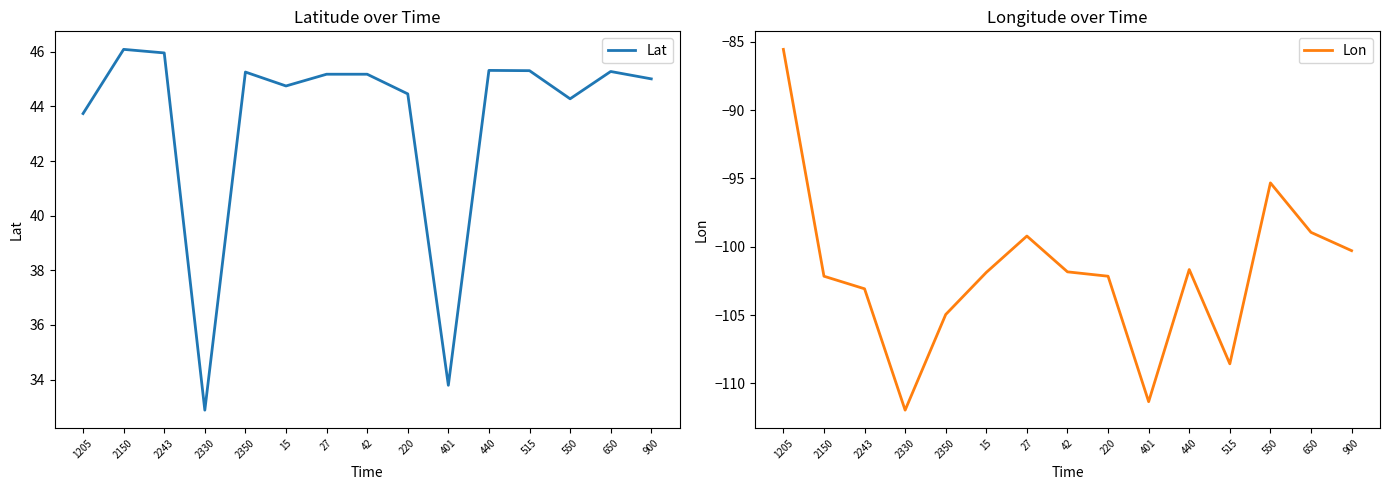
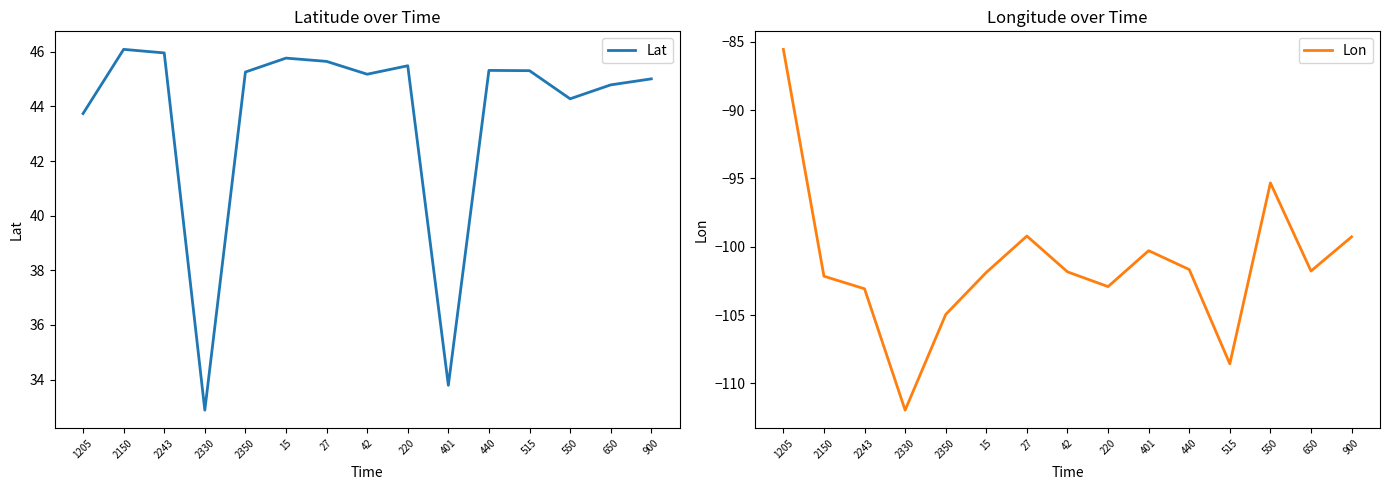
Latitude over Time, 15: 44.8 -> 45.8
Latitude over Time, 27: 45.2 -> 45.7
Latitude over Time, 220: 44.5 -> 45.5
Latitude over Time, 650: 45.3 -> 44.8
Longitude over Time, 220: -102.2 -> -102.9
Longitude over Time, 401: -111.3 -> -100.3
Longitude over Time, 650: -99.0 -> -101.8
Longitude over Time, 900: -100.3 -> -99.3
